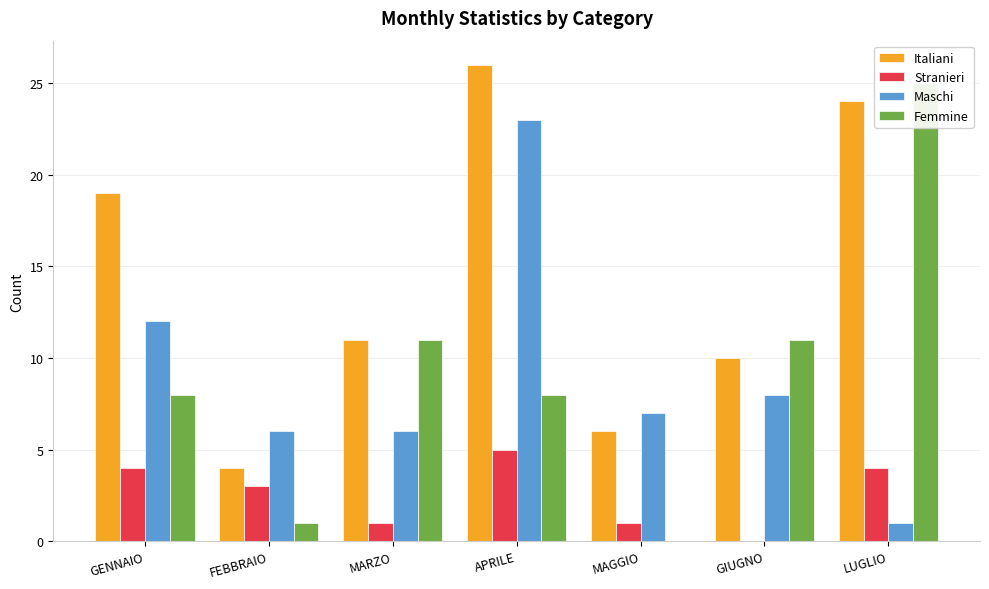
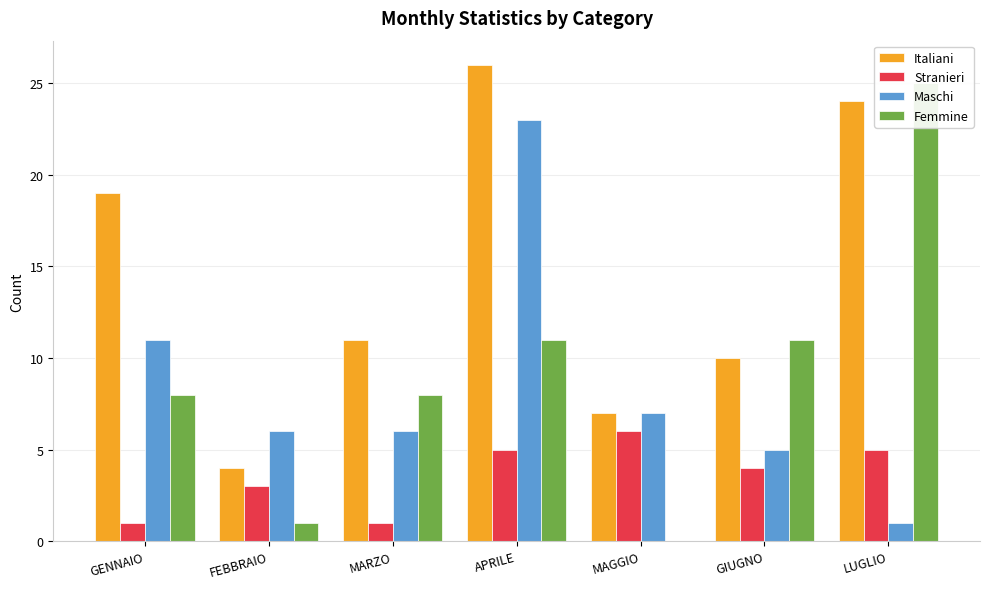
Stranieri, GENNAIO: 4 -> 1
Maschi, GENNAIO: 12 -> 11
Femmine, MARZO: 11 -> 8
Femmine, APRILE: 8 -> 11
Italiani, MAGGIO: 6 -> 7
Stranieri, MAGGIO: 1 -> 6
Stranieri, GIUGNO: 0 -> 4
Maschi, GIUGNO: 8 -> 5
Stranieri, LUGLIO: 4 -> 5
